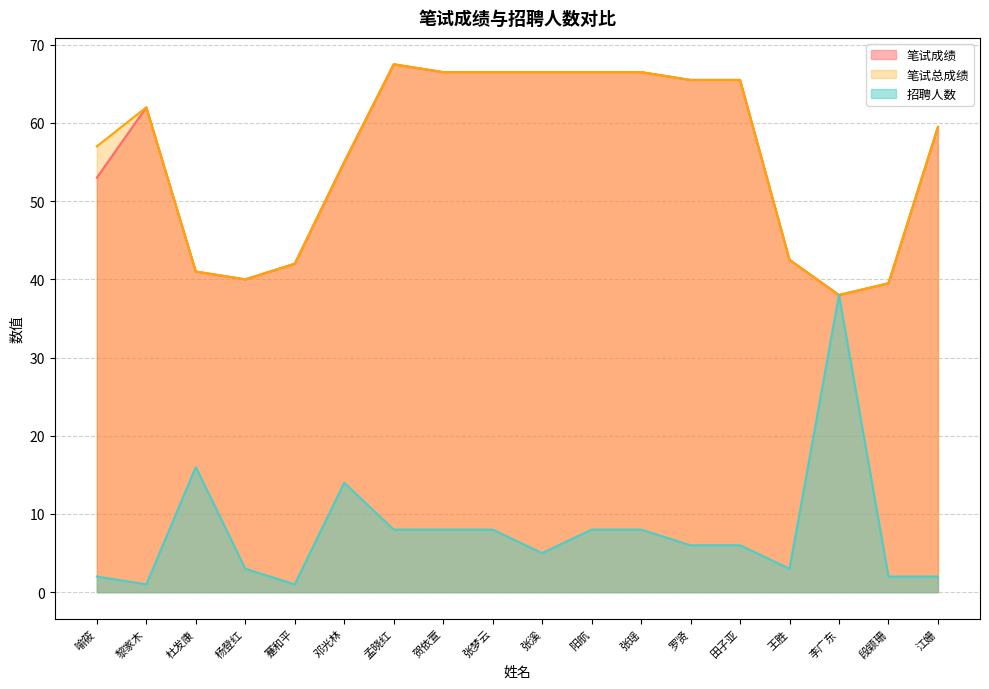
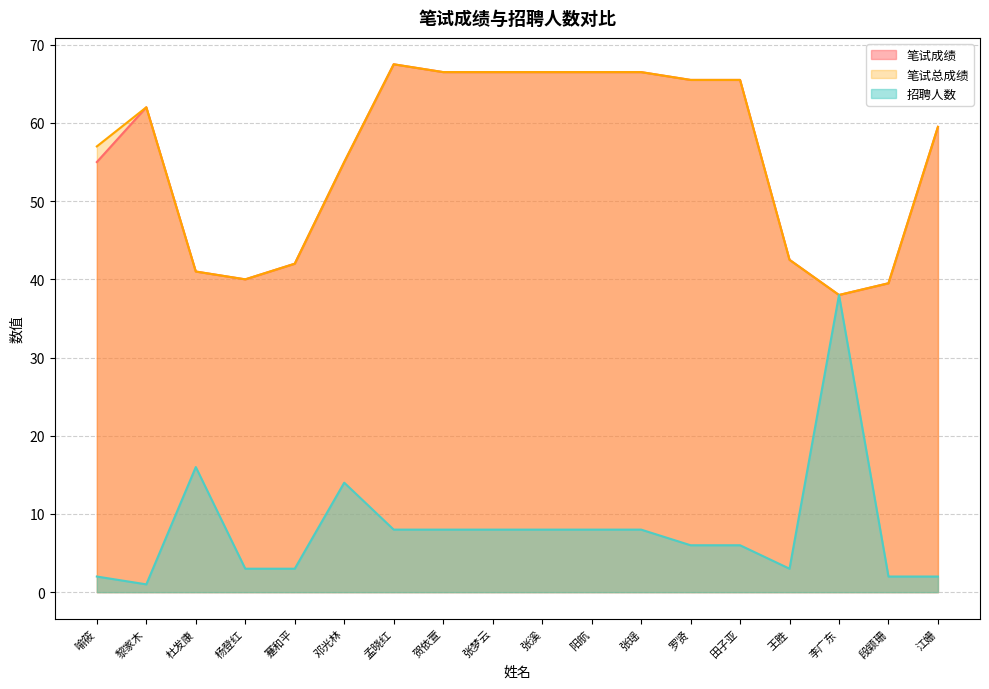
笔试成绩, 喻筱: 53 -> 55
招聘人数, 蹇和平: 1 -> 3
招聘人数, 张溪: 5 -> 8
